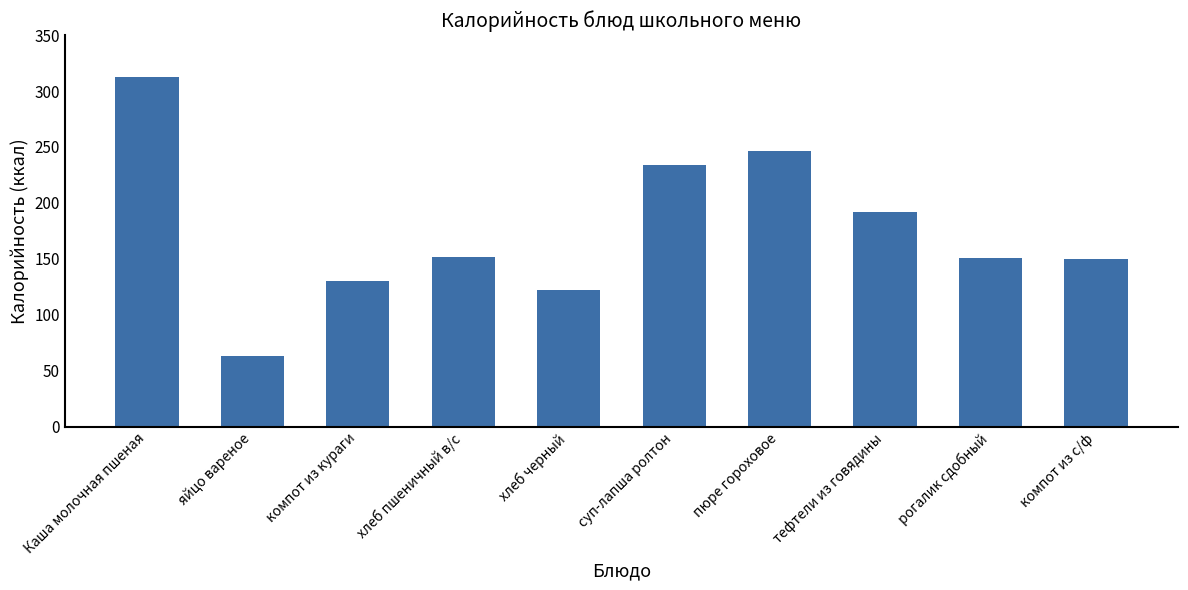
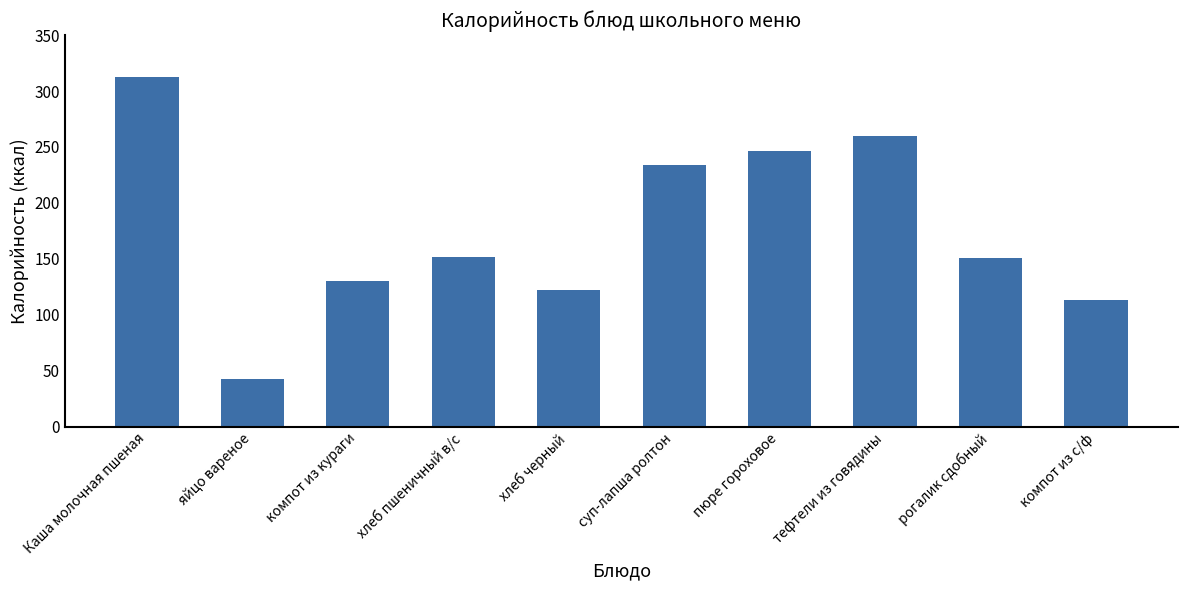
яйцо вареное: 63 -> 43
тефтели из говядины: 192 -> 260
компот из с/ф: 150 -> 113
